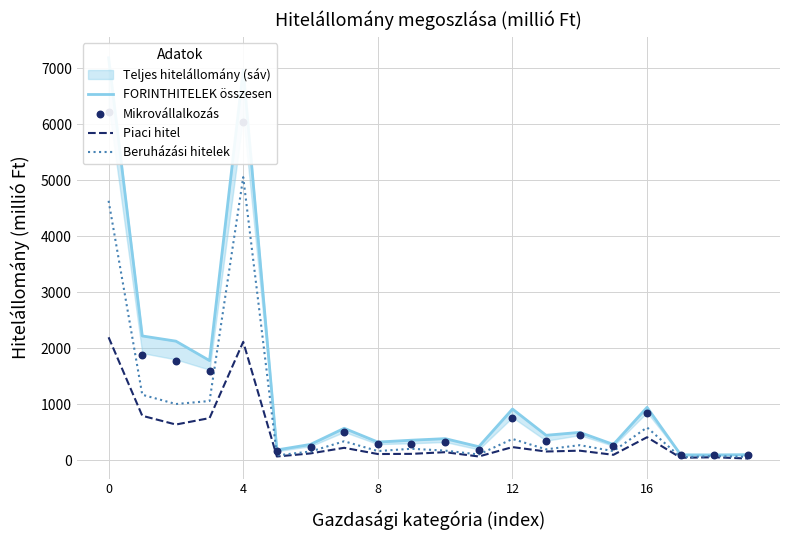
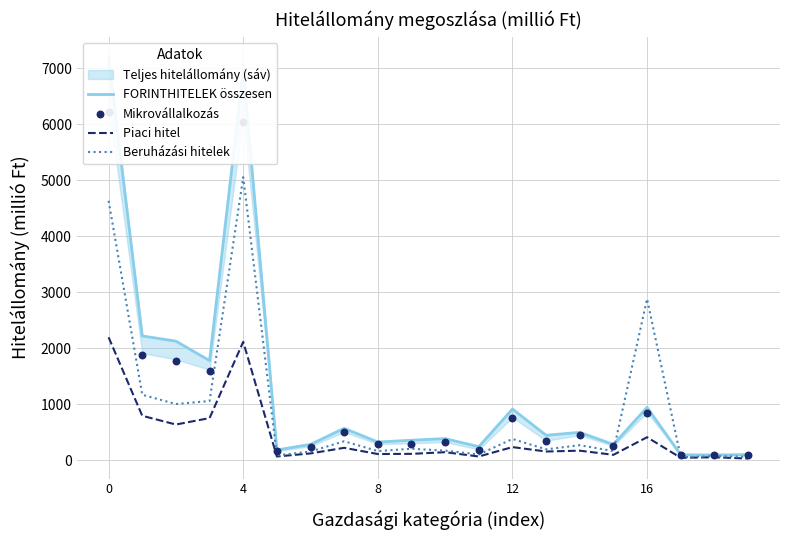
Beruházási hitelek, 16: 600 -> 2900
